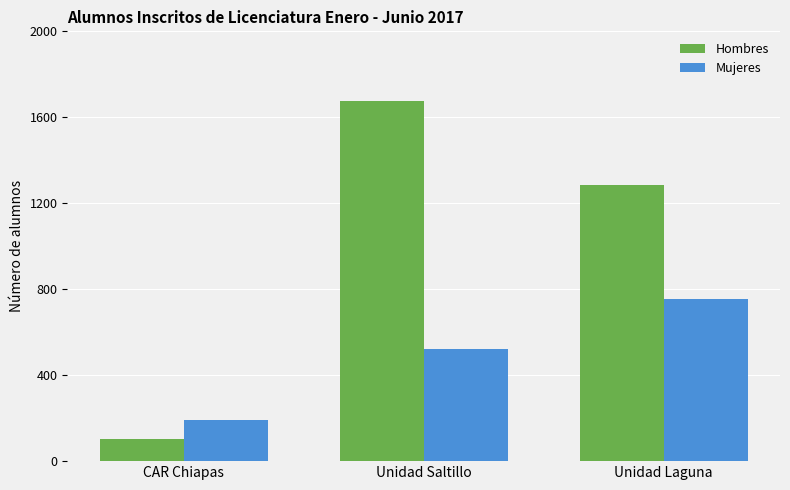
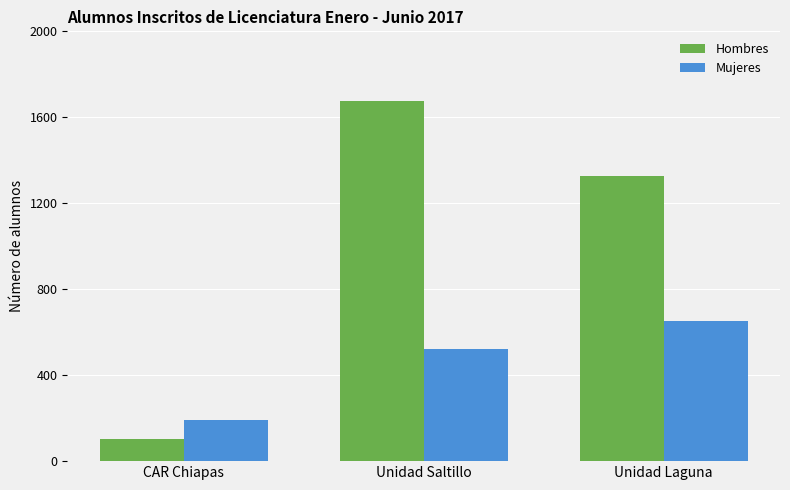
Hombres, Unidad Laguna: 1290 -> 1330
Mujeres, Unidad Laguna: 760 -> 650
